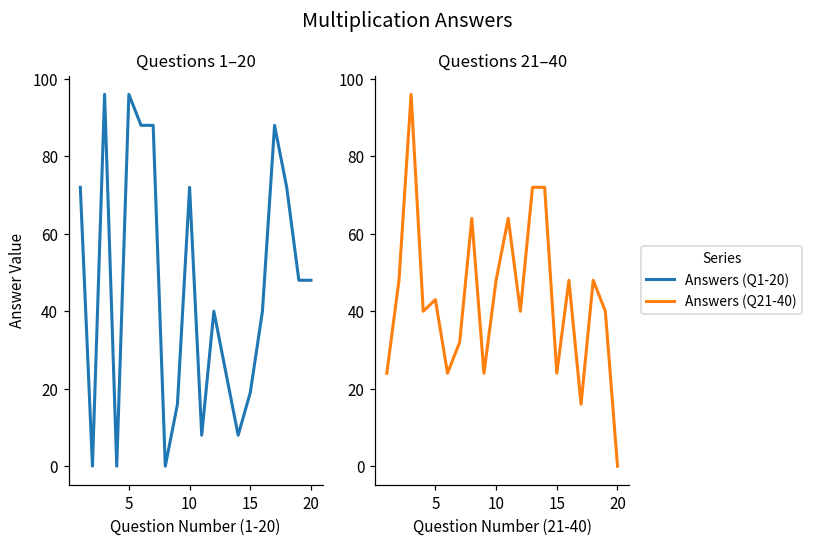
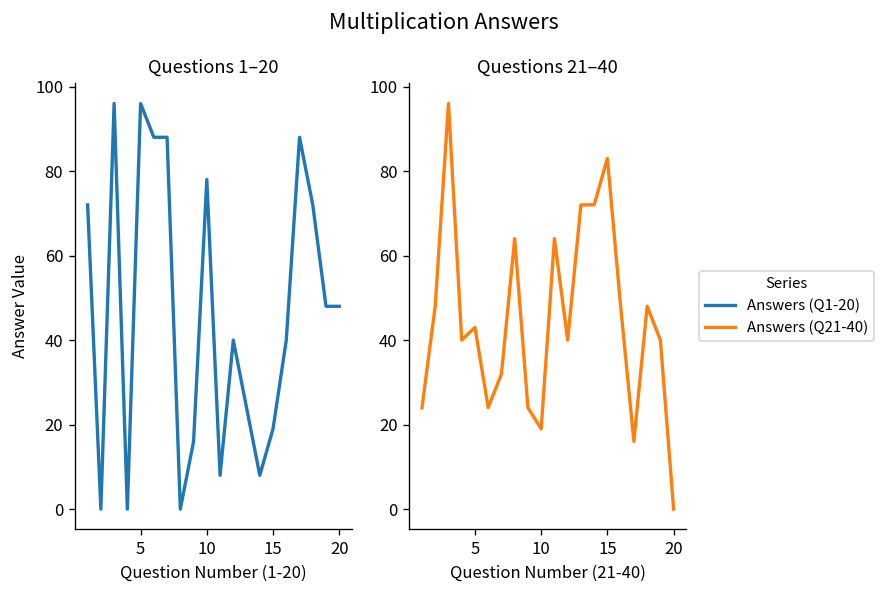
Questions 1–20, 10: 72 -> 78
Questions 21–40, 10: 48 -> 19
Questions 21–40, 15: 24 -> 83
